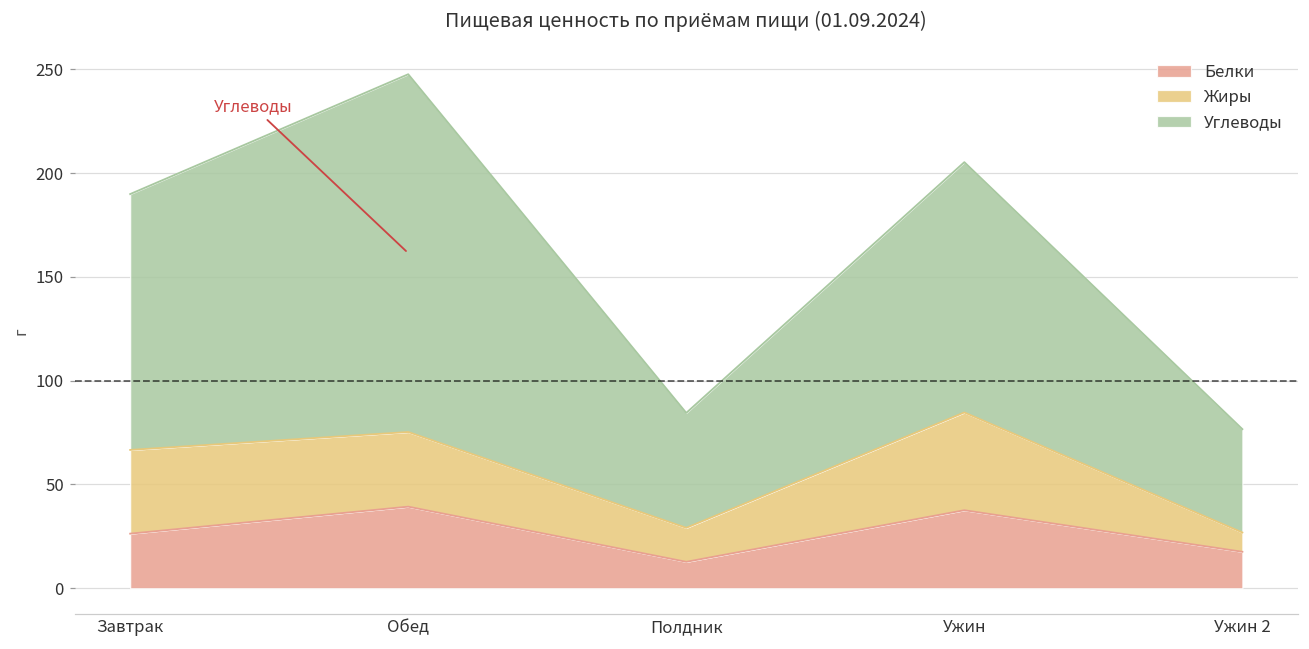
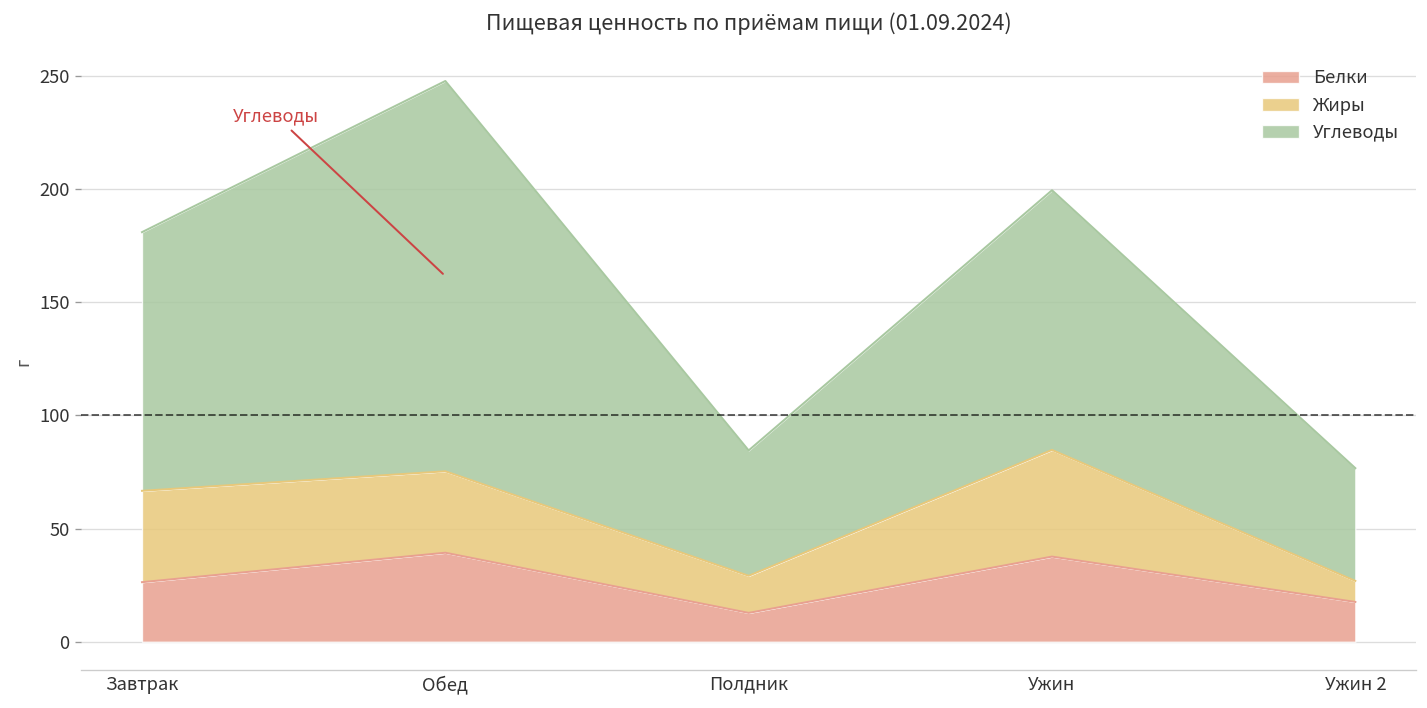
Углеводы, Завтрак: 123 -> 114
Углеводы, Ужин: 121 -> 115
